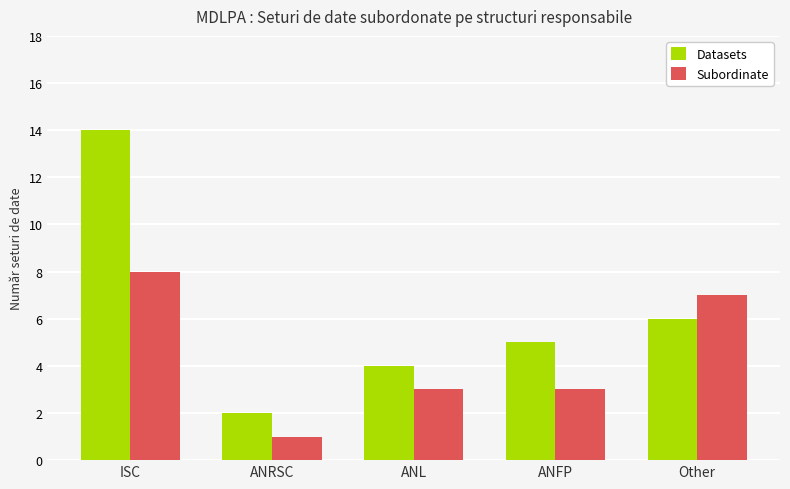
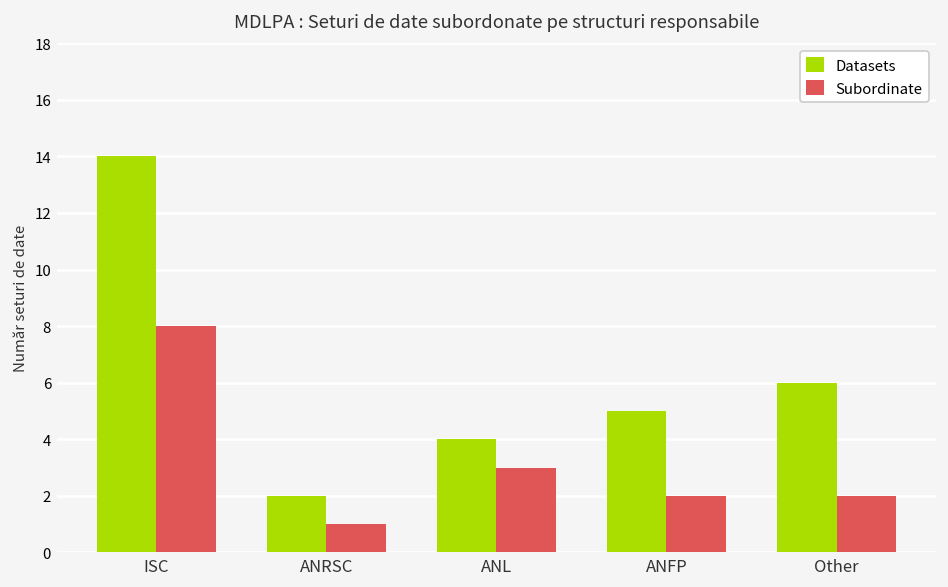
Subordinate, ANFP: 3 -> 2
Subordinate, Other: 7 -> 2
